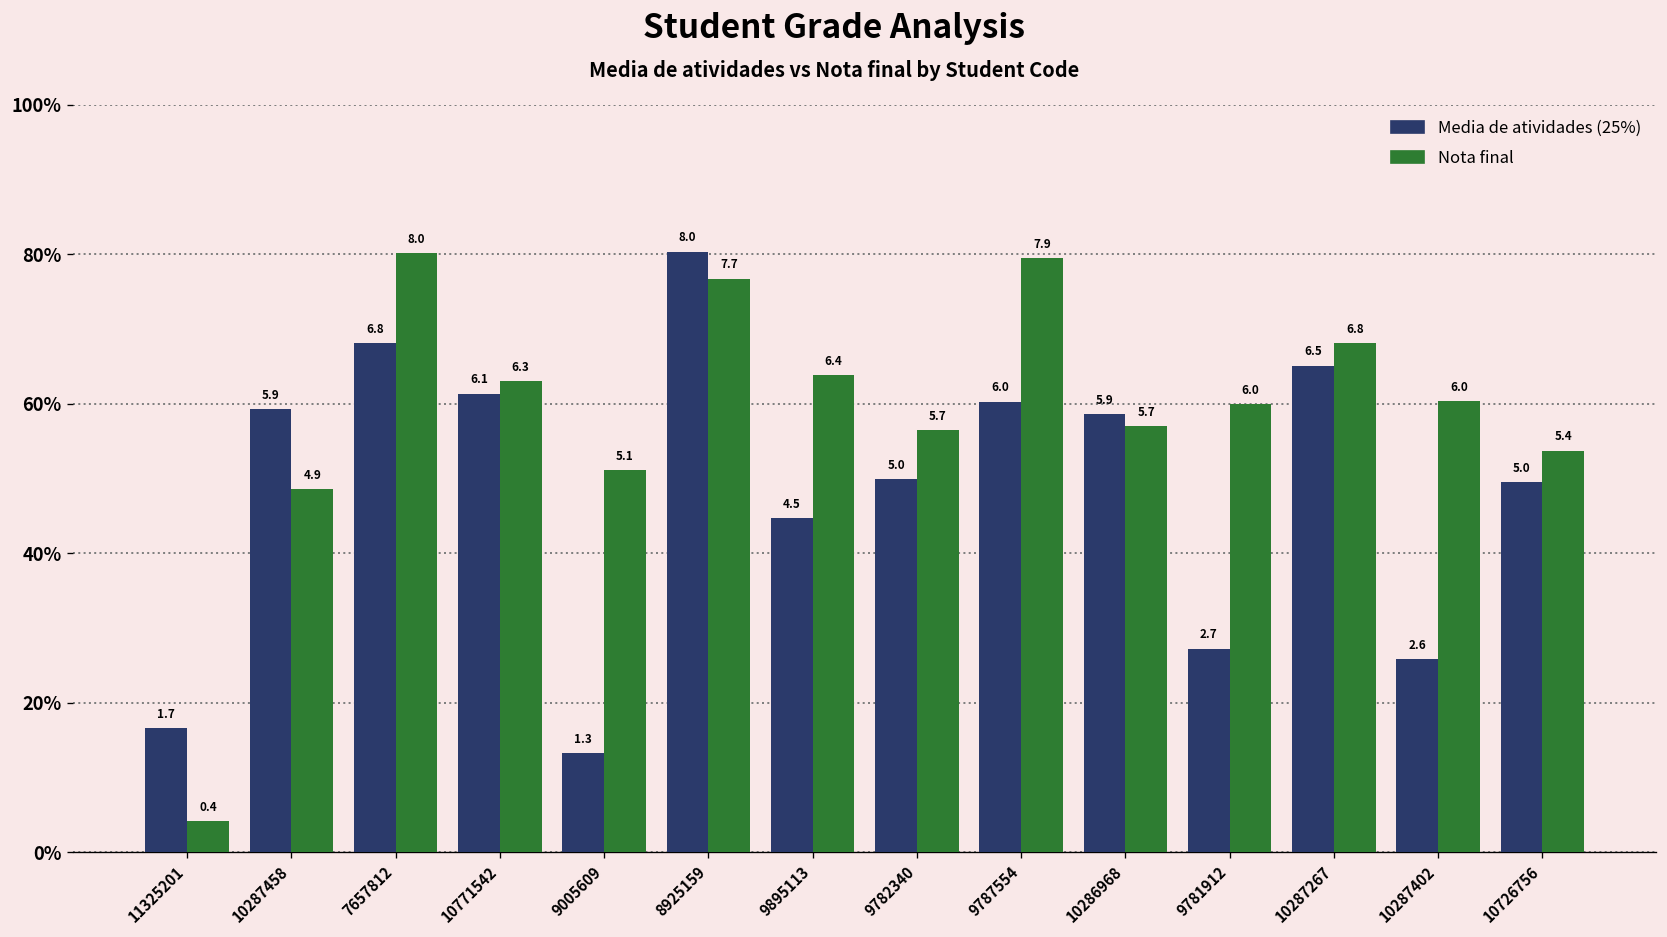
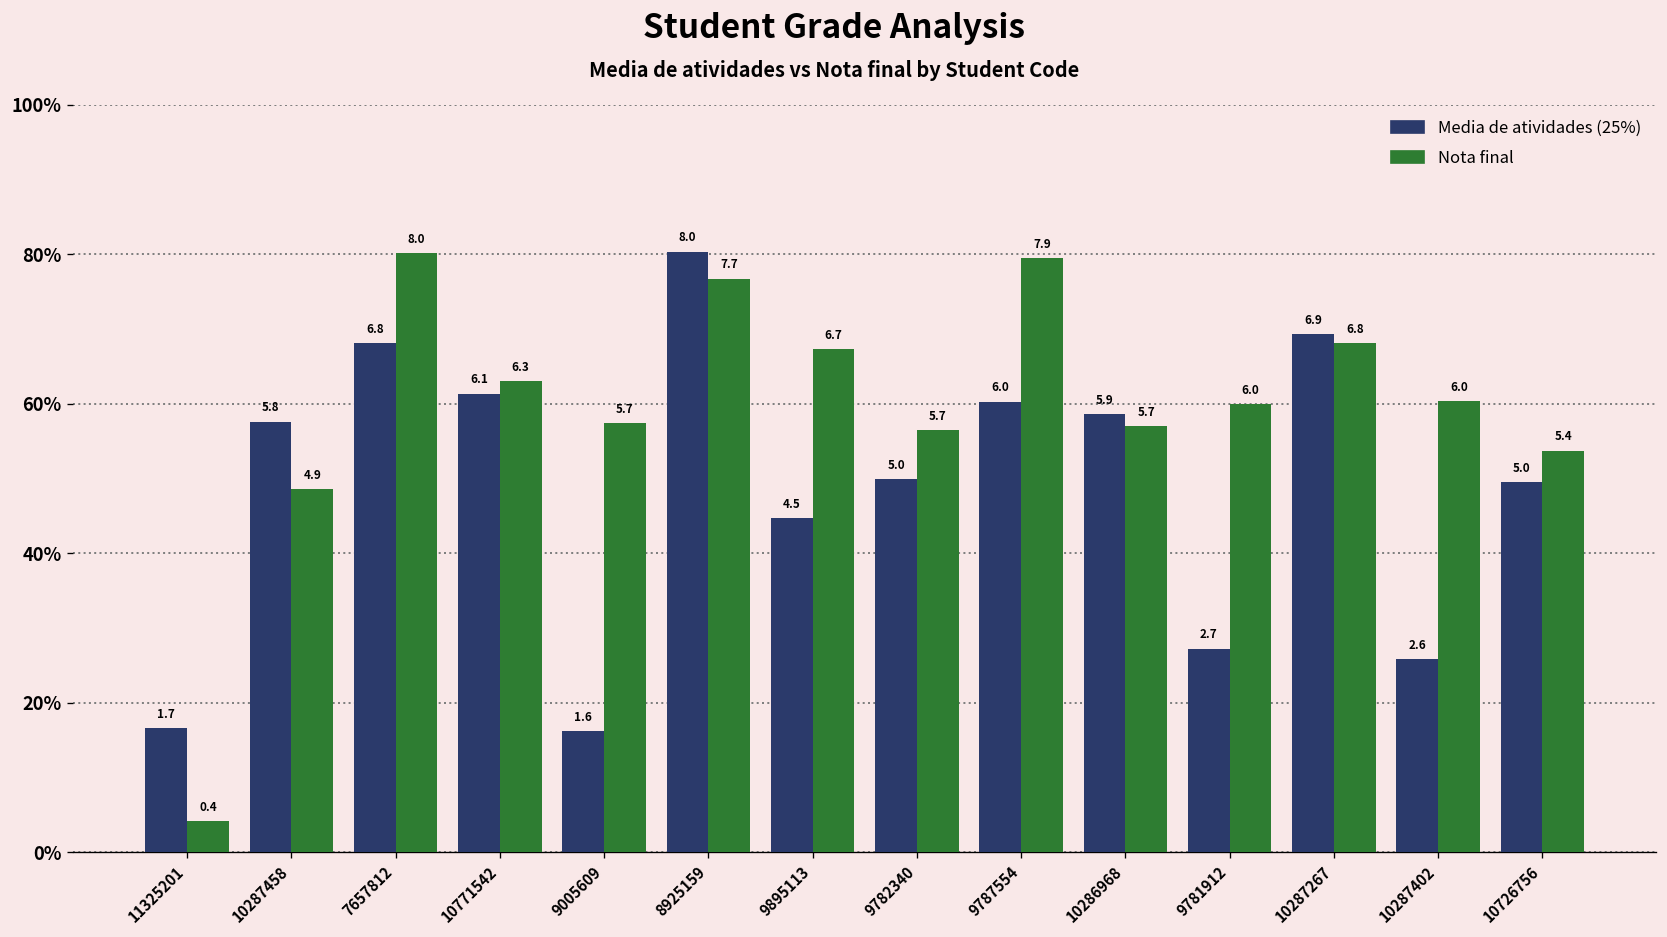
Media de atividades (25%), 10287458: 5.9 -> 5.8
Media de atividades (25%), 9005609: 1.3 -> 1.6
Nota final, 9005609: 5.1 -> 5.7
Nota final, 9895113: 6.4 -> 6.7
Media de atividades (25%), 10287267: 6.5 -> 6.9
